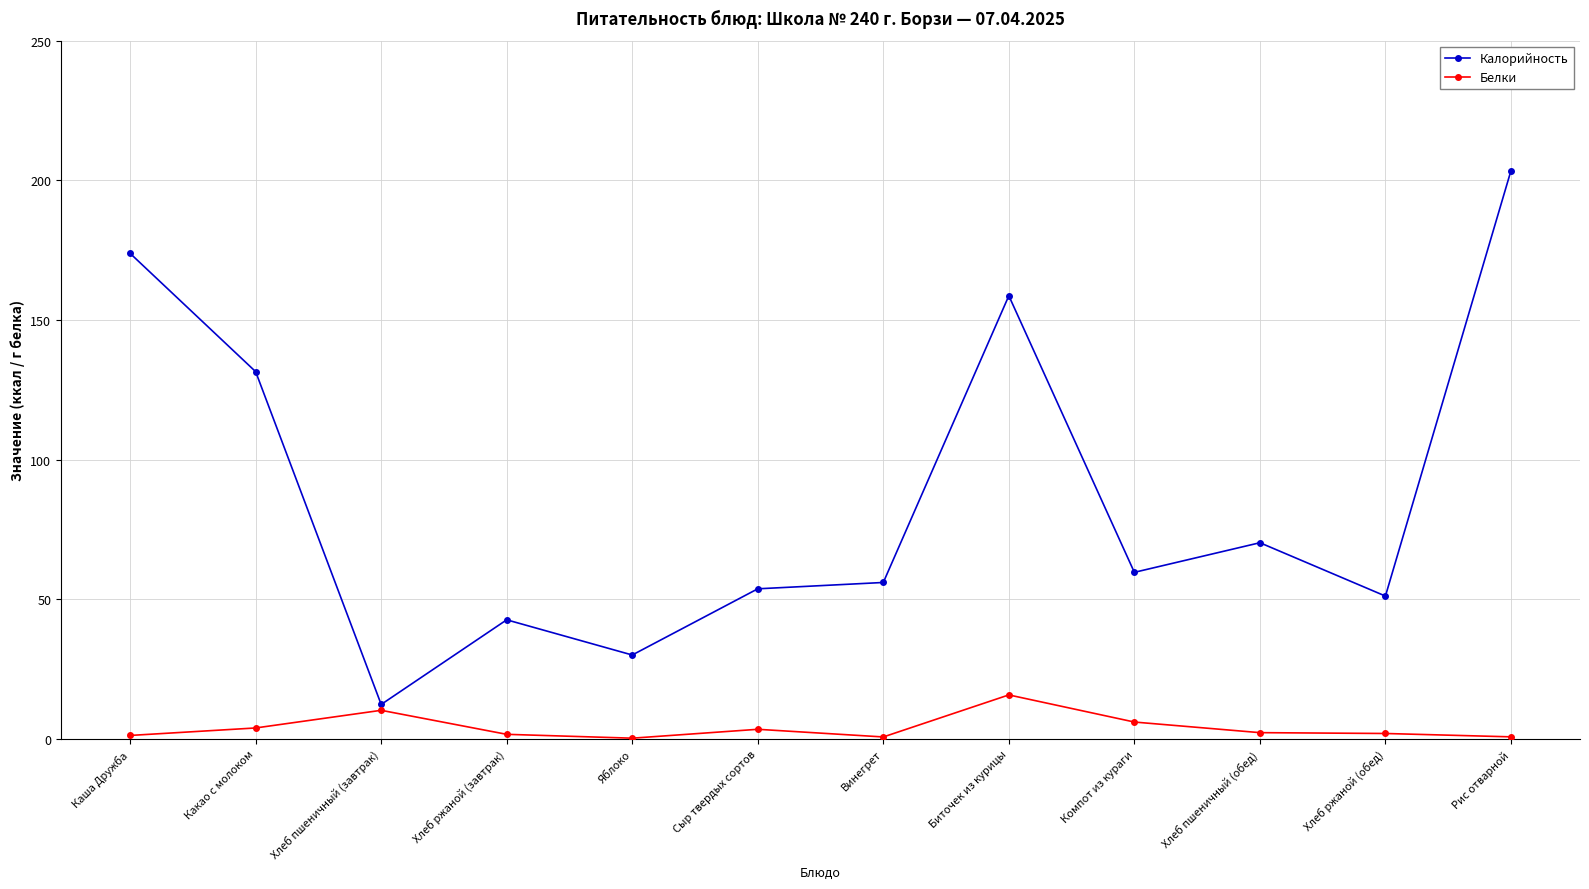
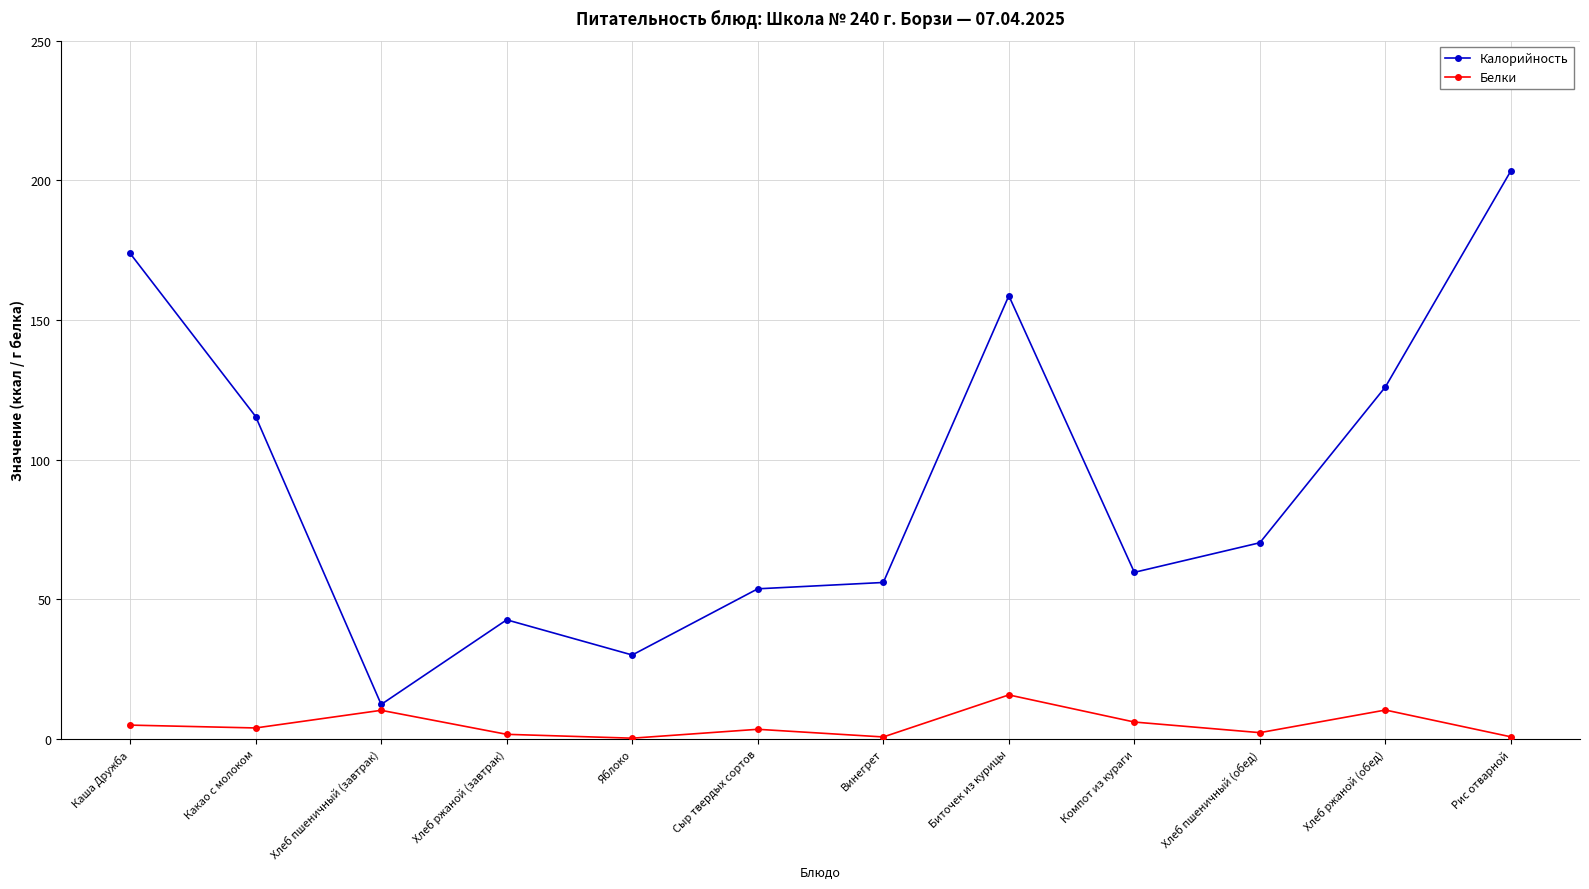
Белки, Каша Дружба: 1 -> 5
Калорийность, Какао с молоком: 132 -> 115
Калорийность, Хлеб ржаной (обед): 51 -> 126
Белки, Хлеб ржаной (обед): 2 -> 10
